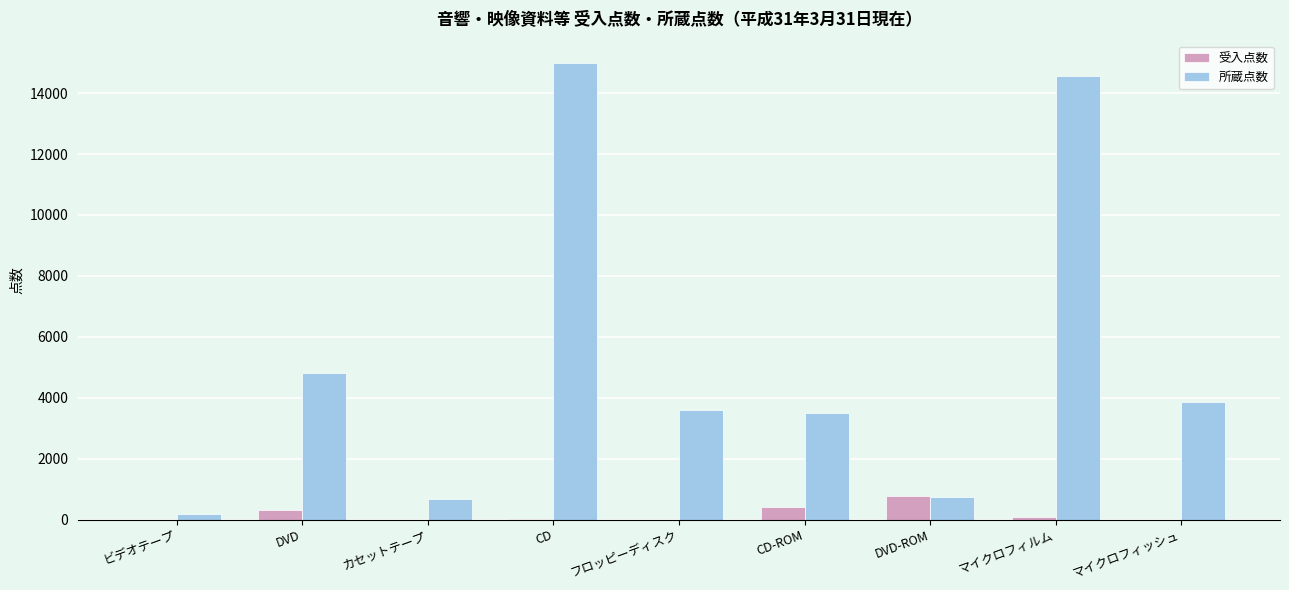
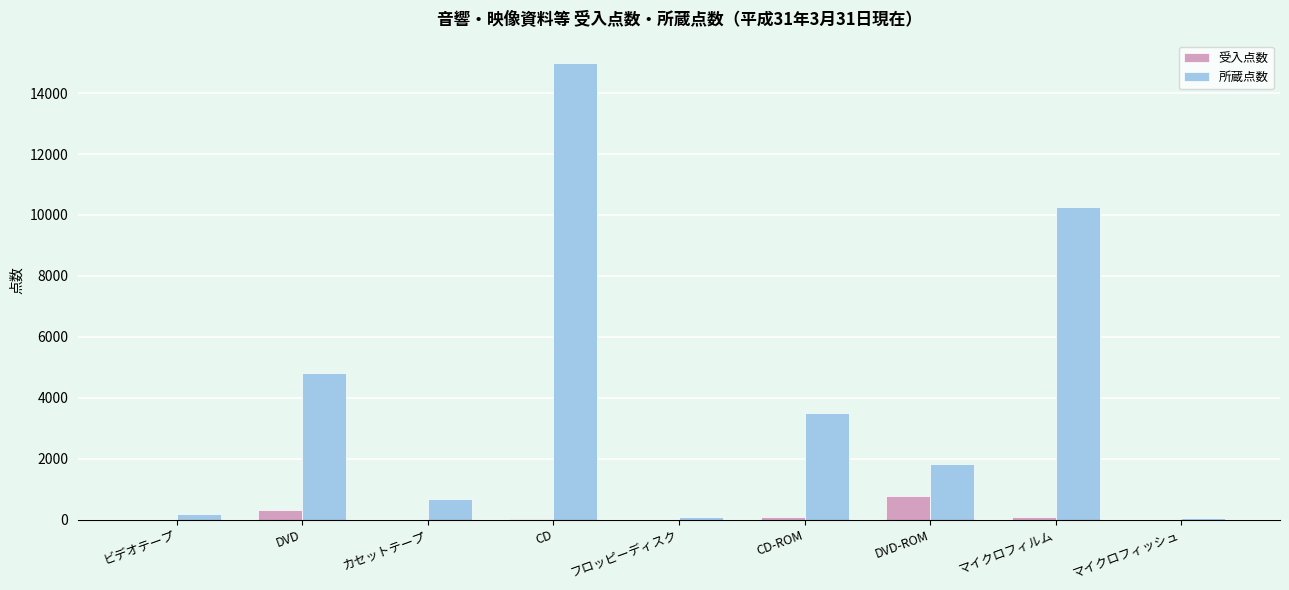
所蔵点数, フロッピーディスク: 3600 -> 100
受入点数, CD-ROM: 400 -> 100
所蔵点数, DVD-ROM: 700 -> 1800
所蔵点数, マイクロフィルム: 14600 -> 10300
所蔵点数, マイクロフィッシュ: 3900 -> 100
